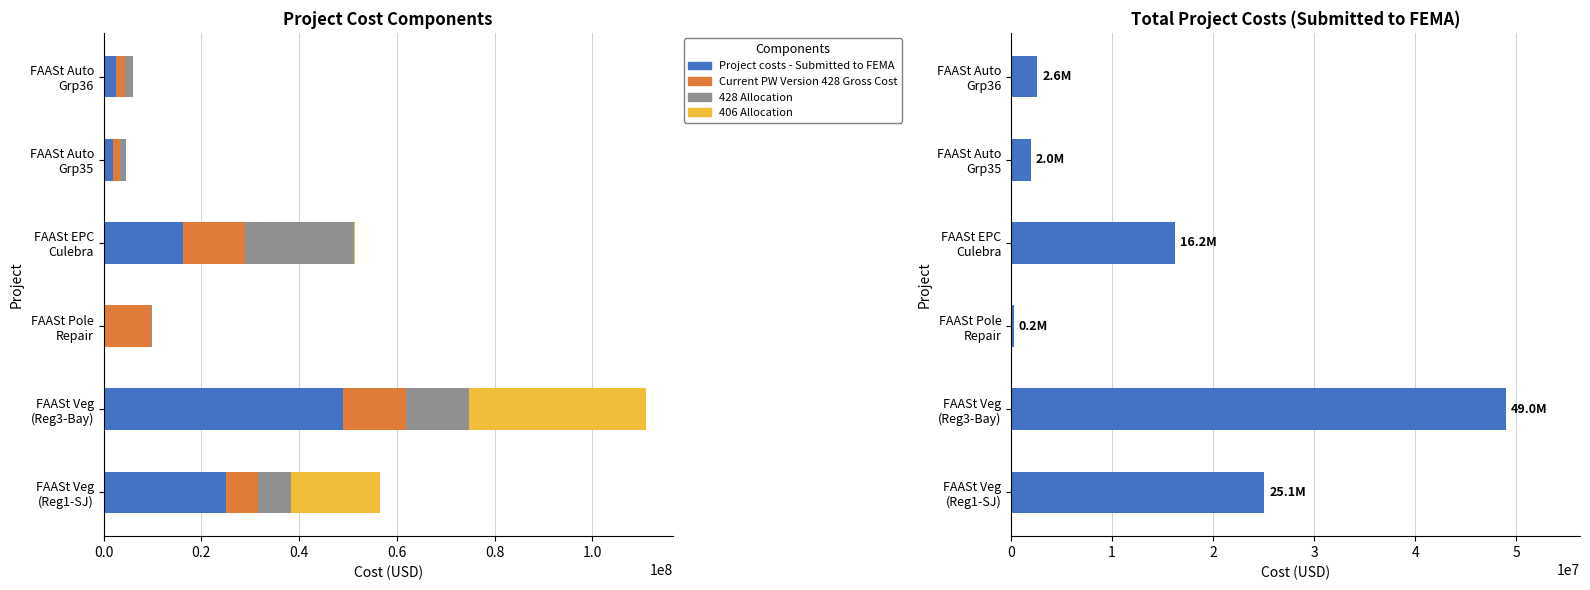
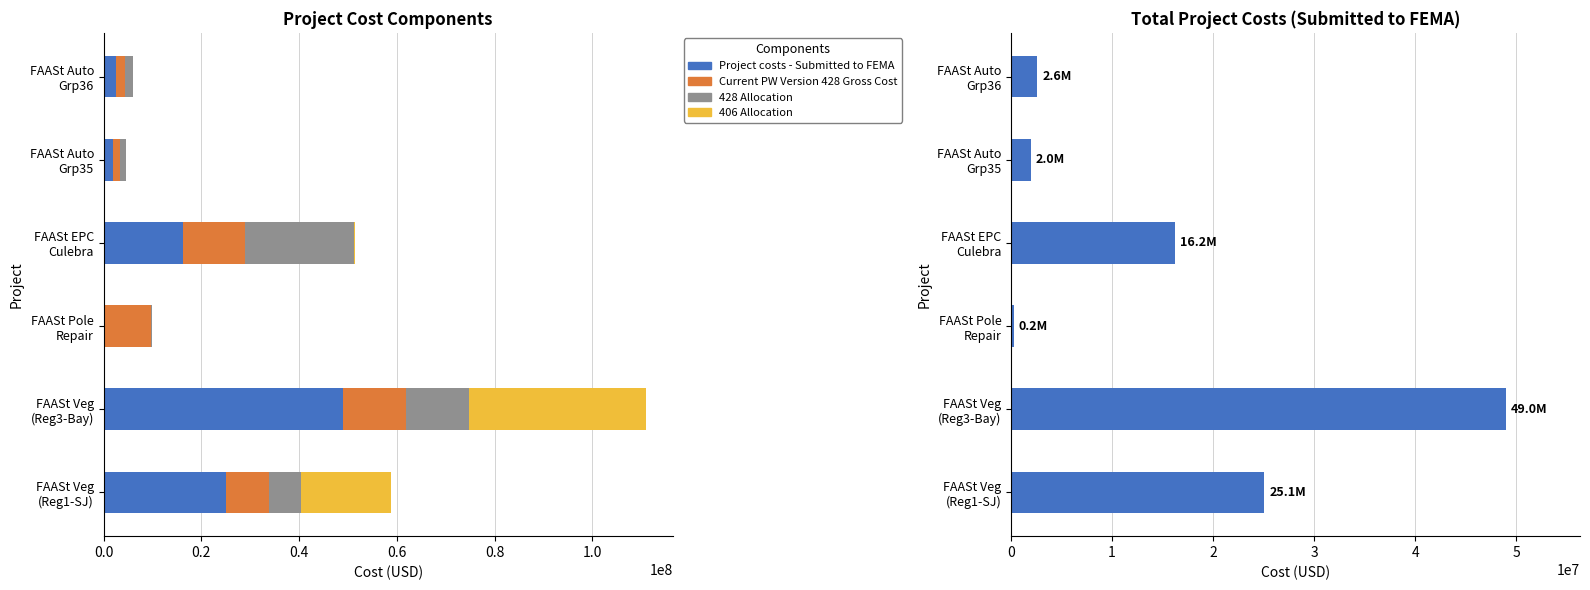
Project Cost Components, Current PW Version 428 Gross Cost, FAASt Veg (Reg1-SJ): 7000000 -> 9000000
